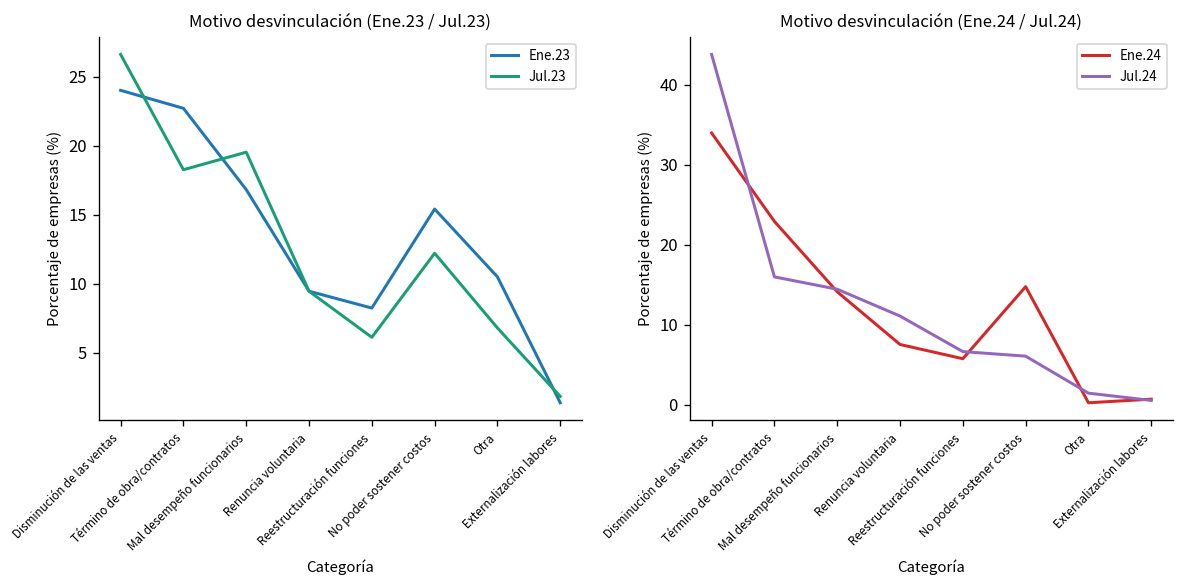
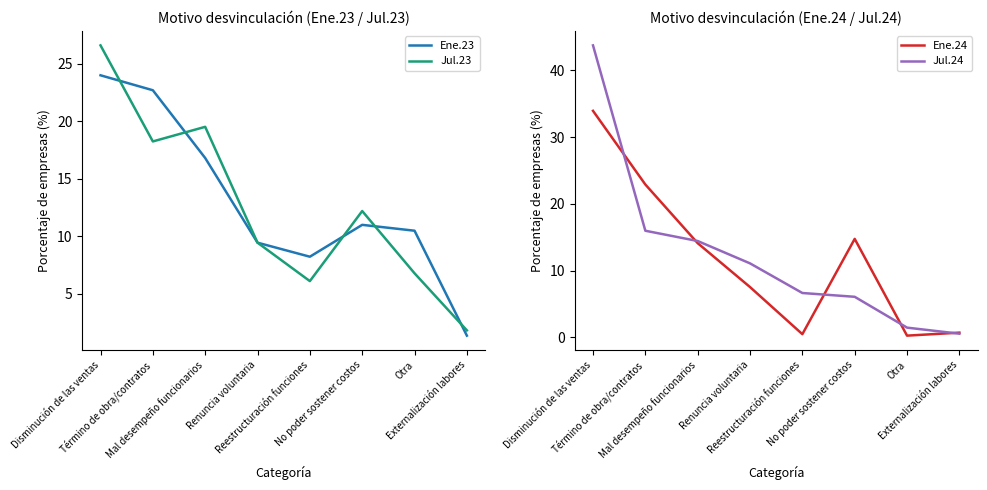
Motivo desvinculación (Ene.23 / Jul.23), Ene.23, No poder sostener costos: 15.4 -> 11.0
Motivo desvinculación (Ene.24 / Jul.24), Ene.24, Reestructuración funciones: 6 -> 0
